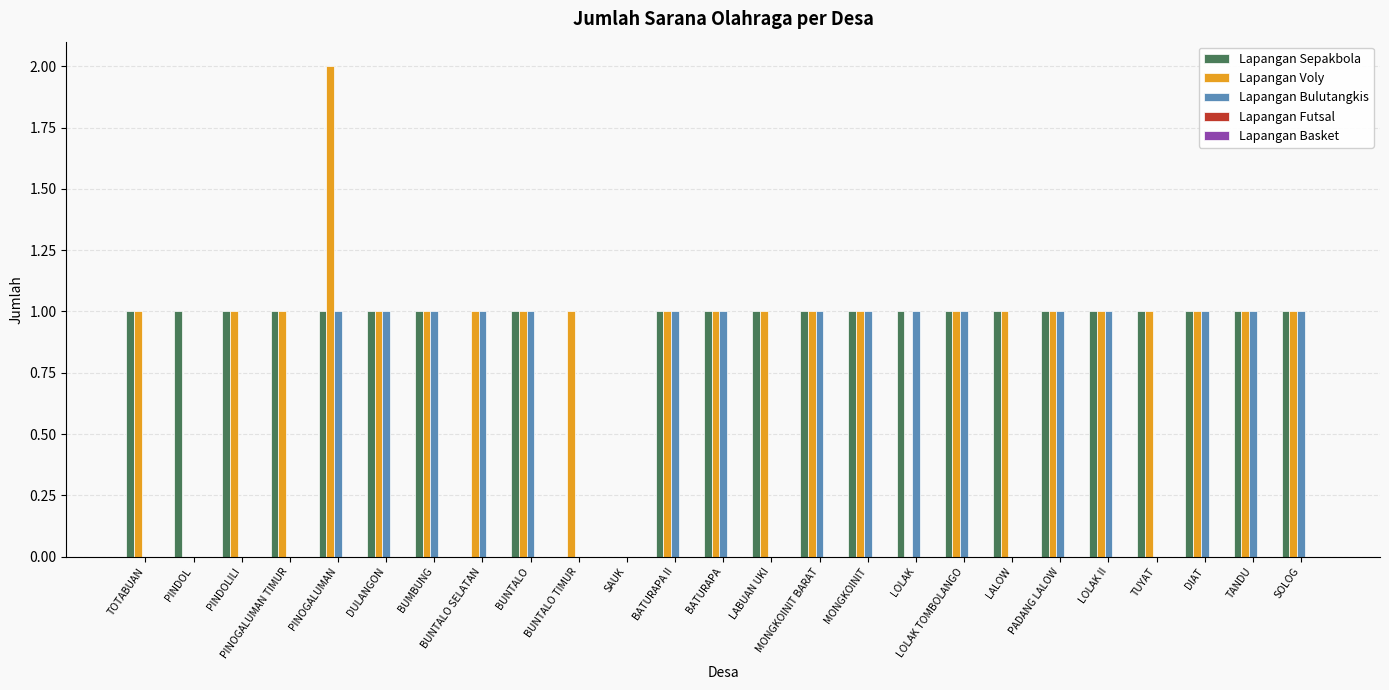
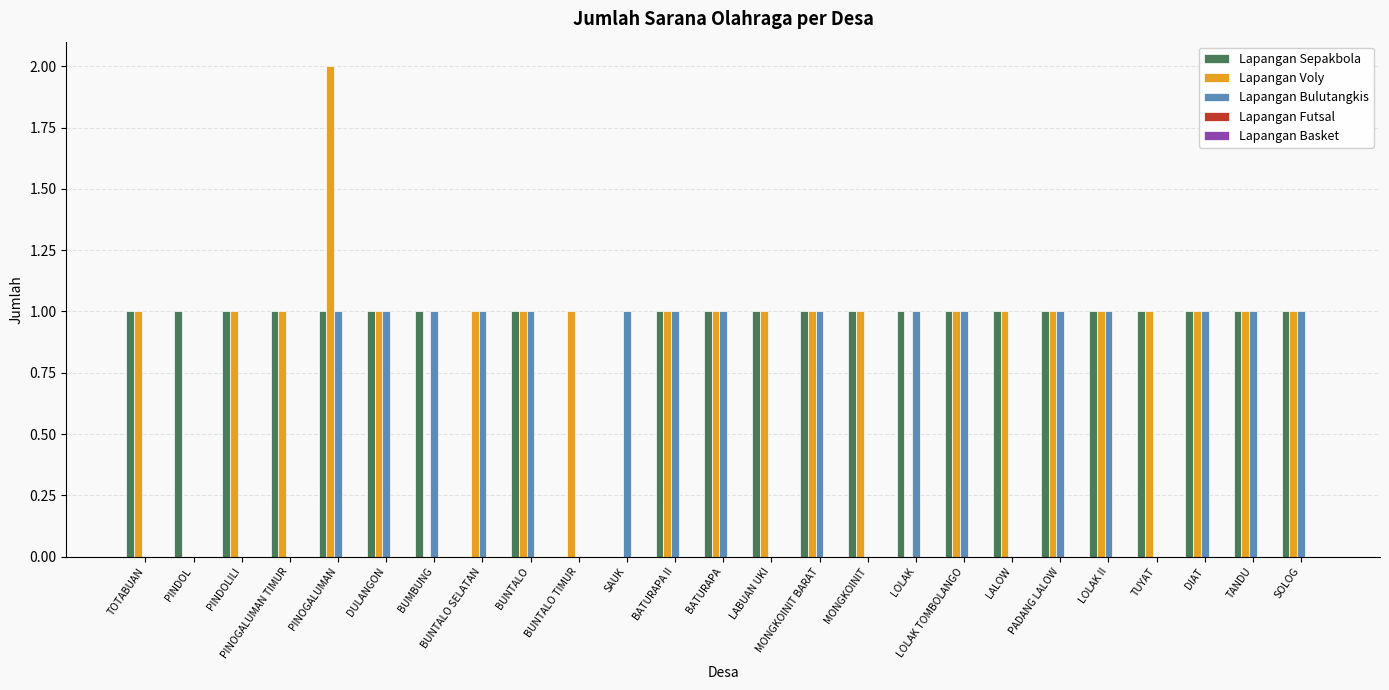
Lapangan Voly, BUMBUNG: 1 -> 0
Lapangan Bulutangkis, SAUK: 0 -> 1
Lapangan Bulutangkis, MONGKOINIT: 1 -> 0
